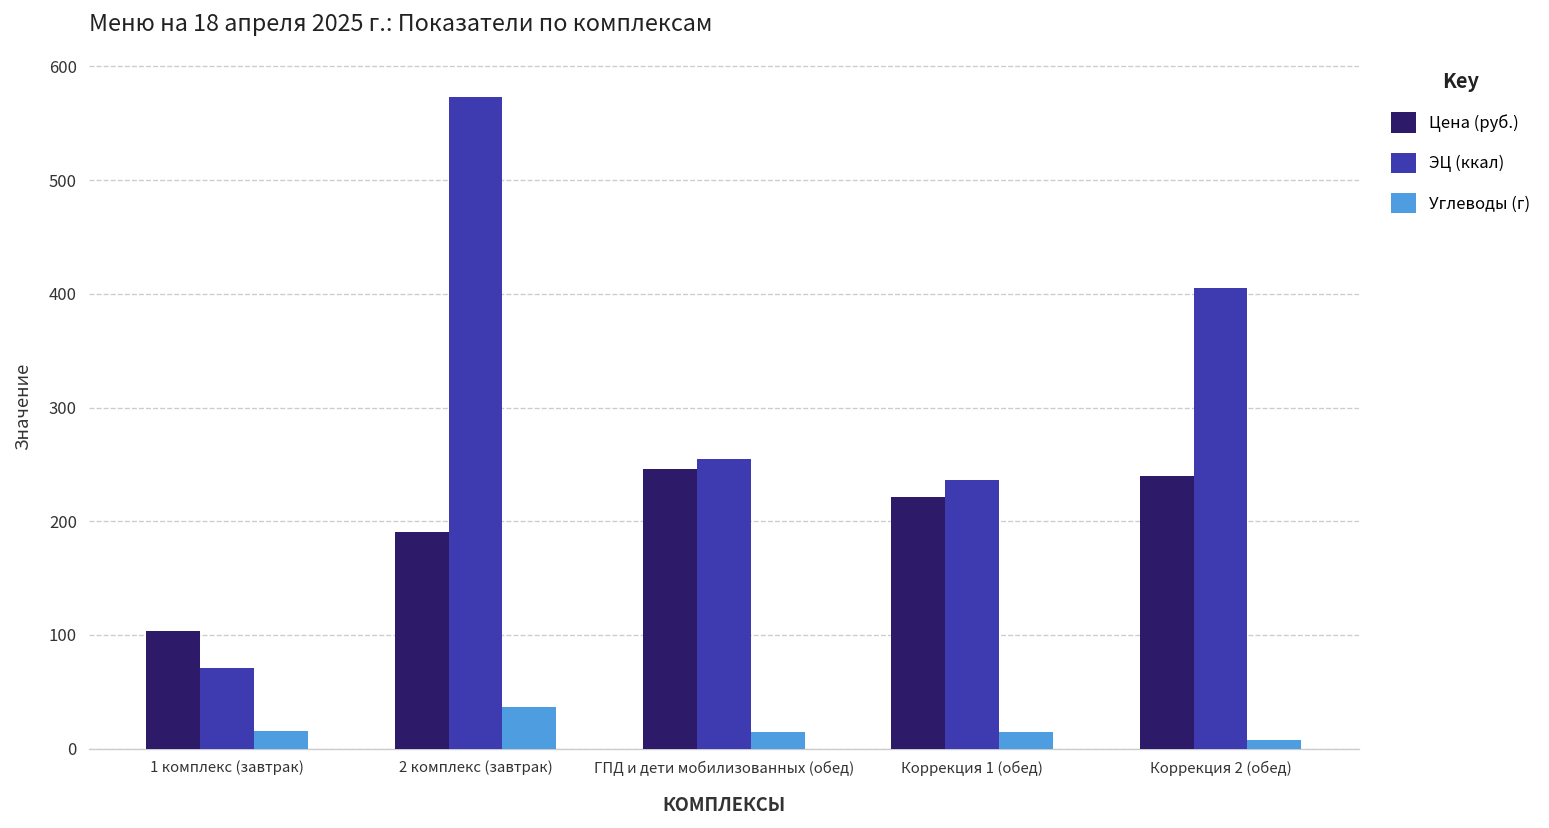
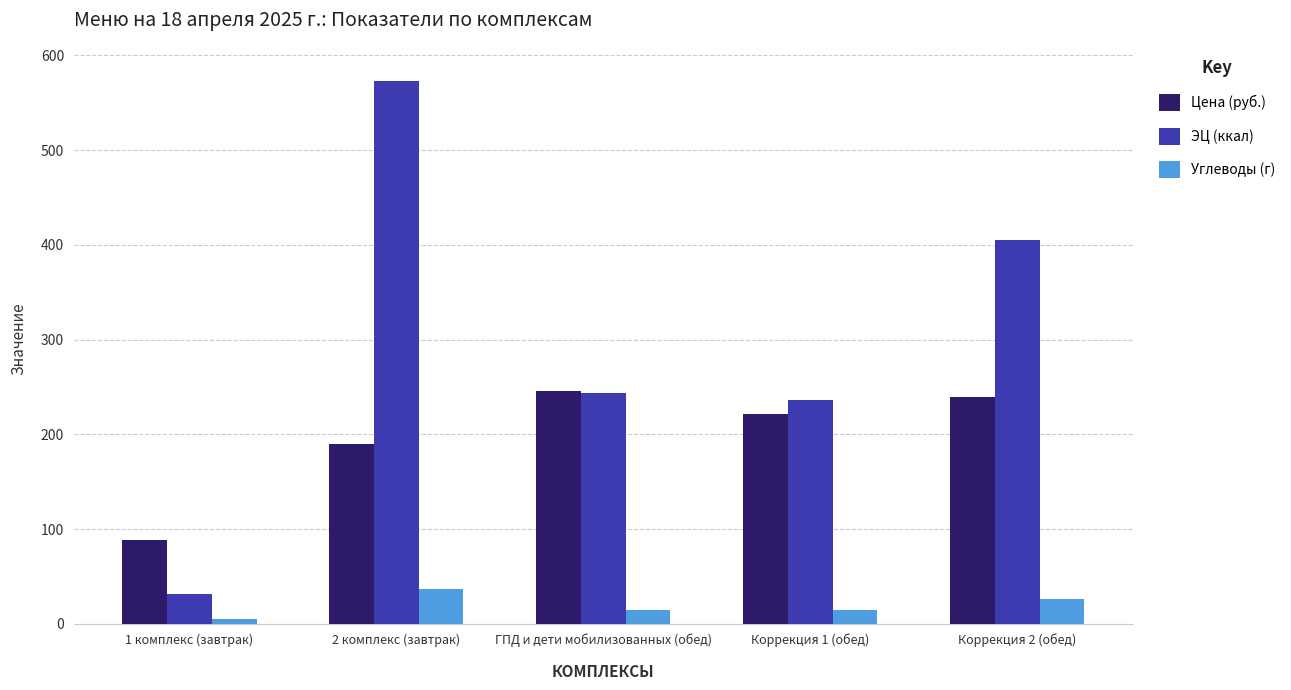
Цена (руб.), 1 комплекс (завтрак): 100 -> 90
ЭЦ (ккал), 1 комплекс (завтрак): 70 -> 30
Углеводы (г), 1 комплекс (завтрак): 20 -> 10
ЭЦ (ккал), ГПД и дети мобилизованных (обед): 250 -> 240
Углеводы (г), Коррекция 2 (обед): 10 -> 30
